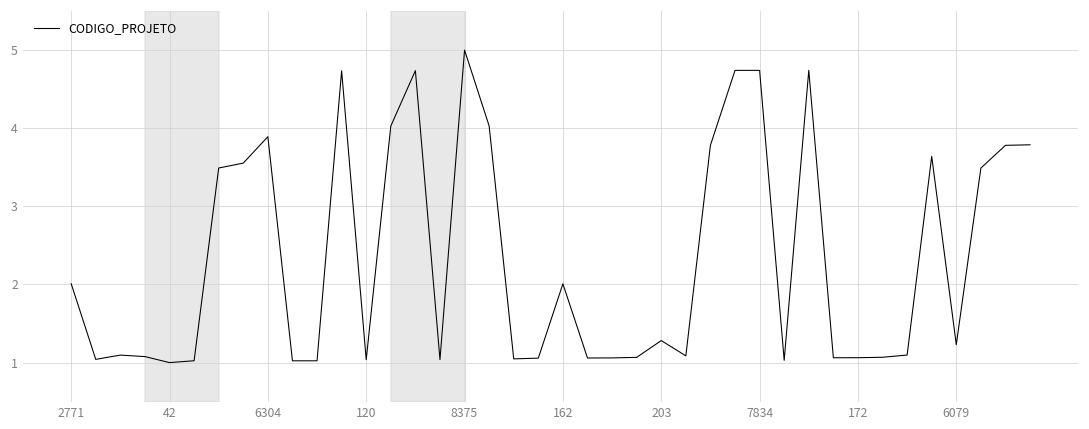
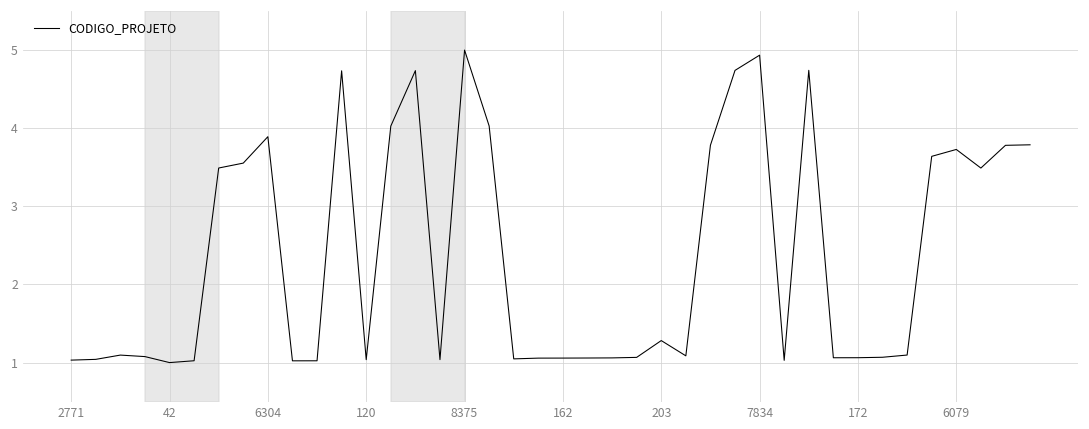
2771: 2.0 -> 1.0
162: 2.0 -> 1.1
7834: 4.7 -> 4.9
6079: 1.2 -> 3.7
